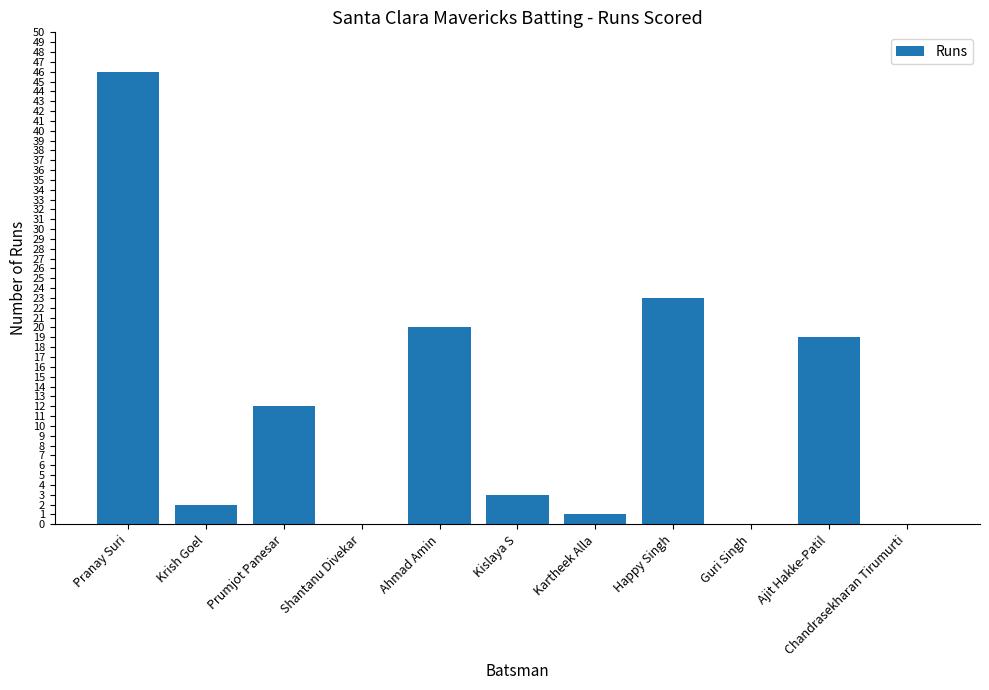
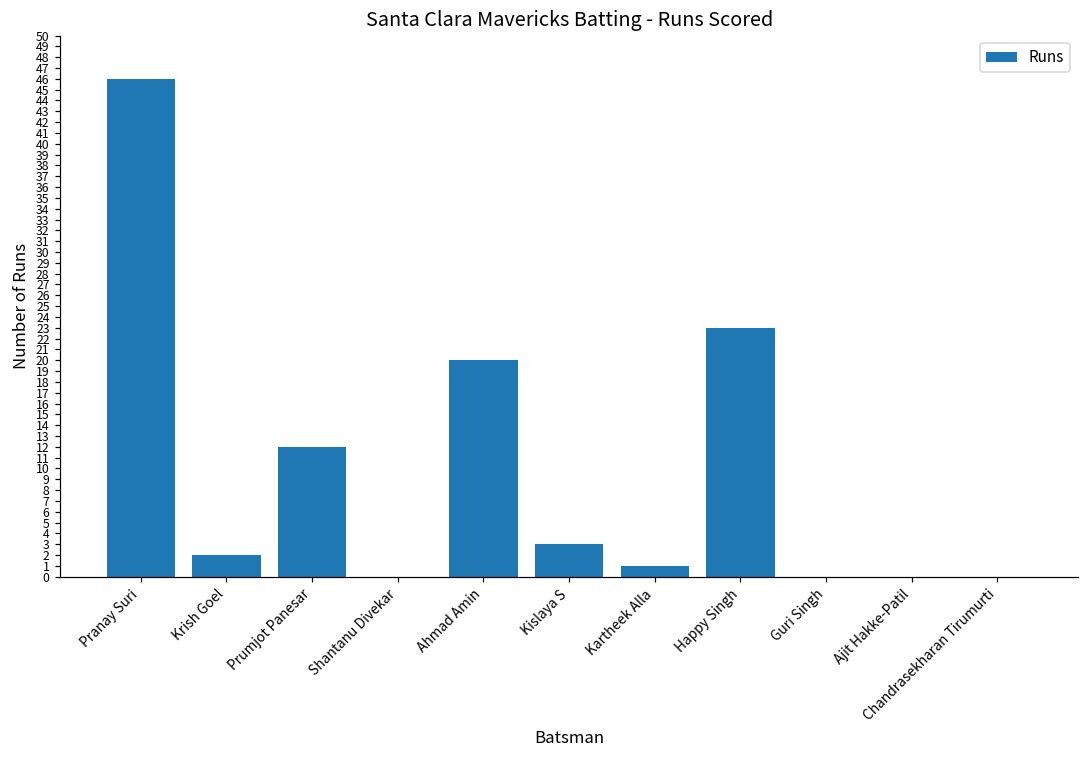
Ajit Hakke-Patil: 19 -> 0
